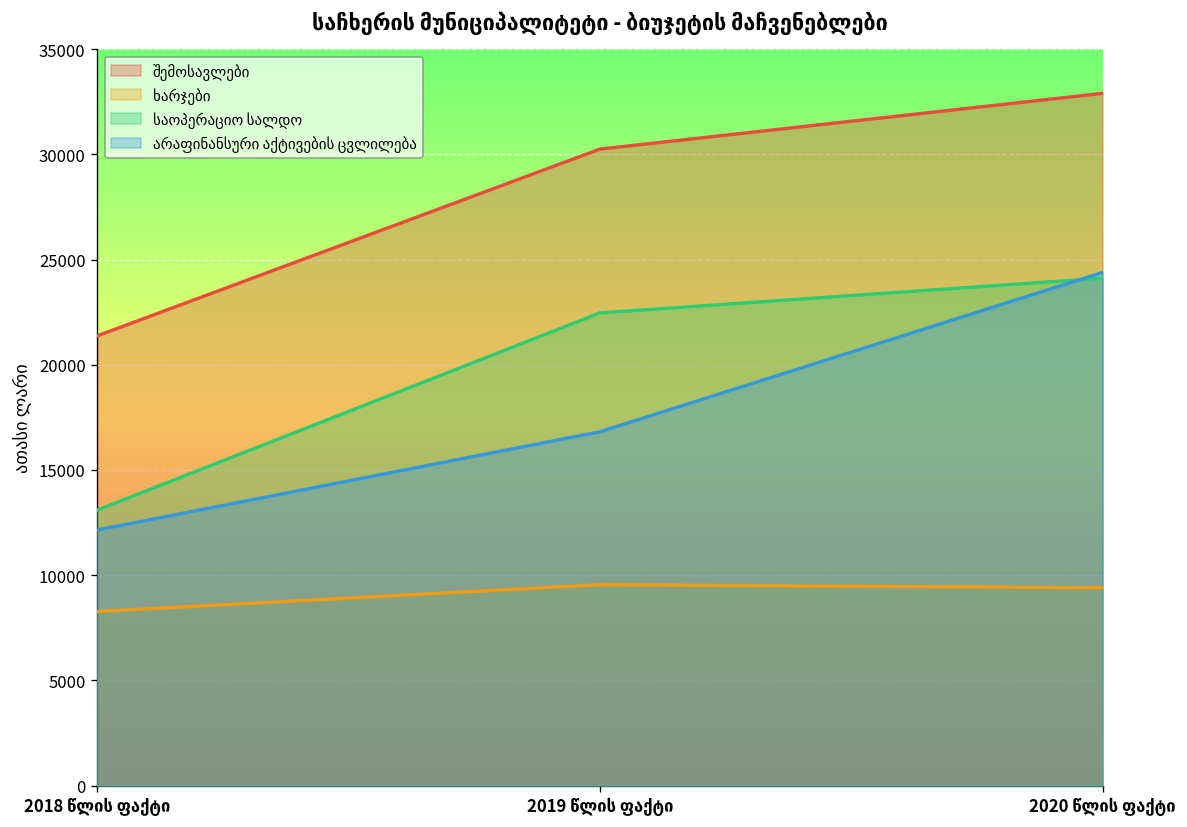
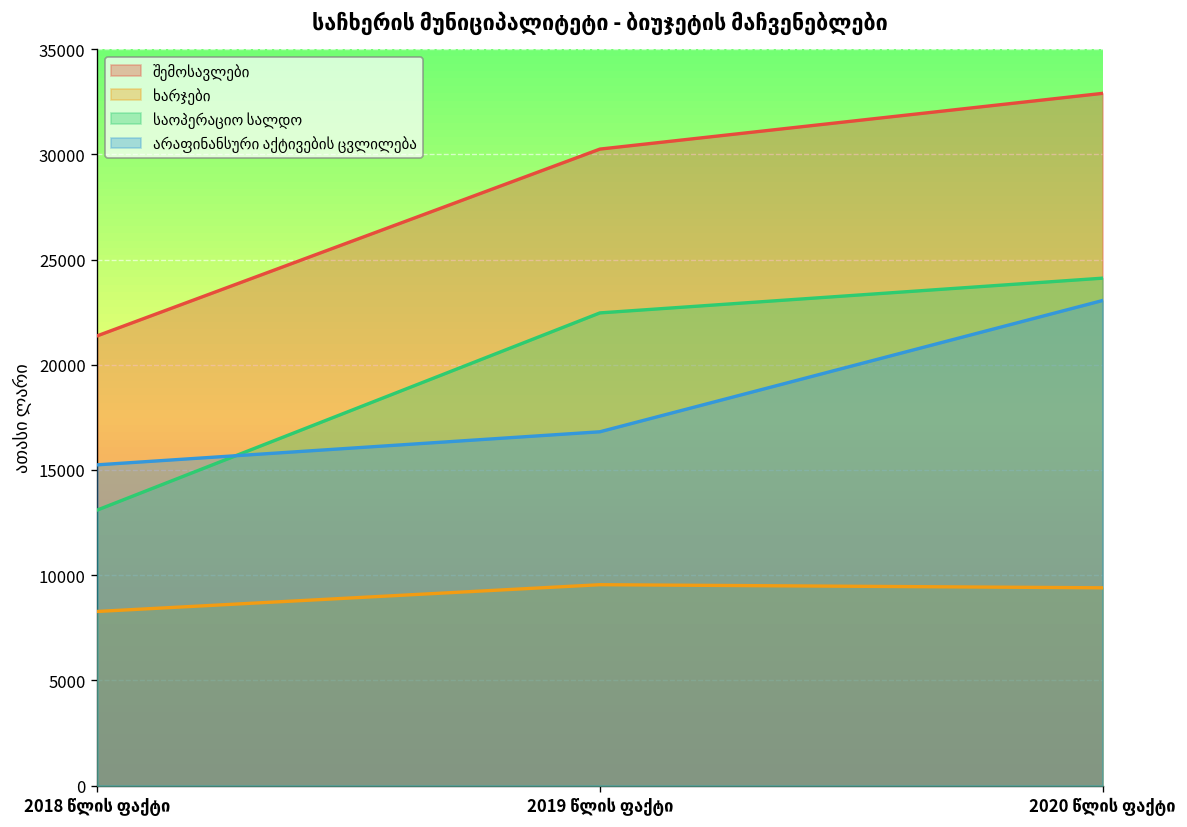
არაფინანსური აქტივების ცვლილება, 2018 წლის ფაქტი: 12100 -> 15200
არაფინანსური აქტივების ცვლილება, 2020 წლის ფაქტი: 24400 -> 23100
